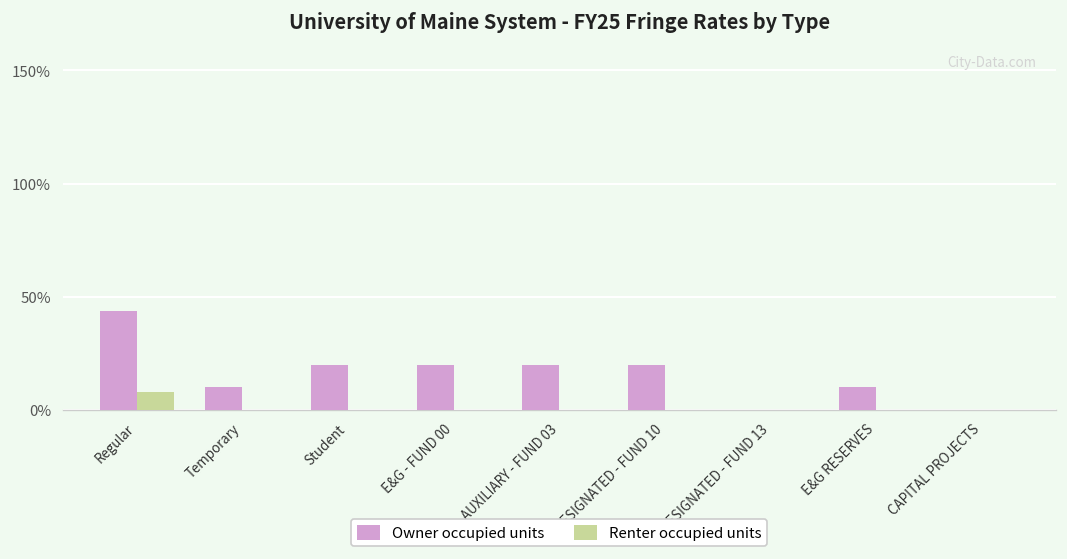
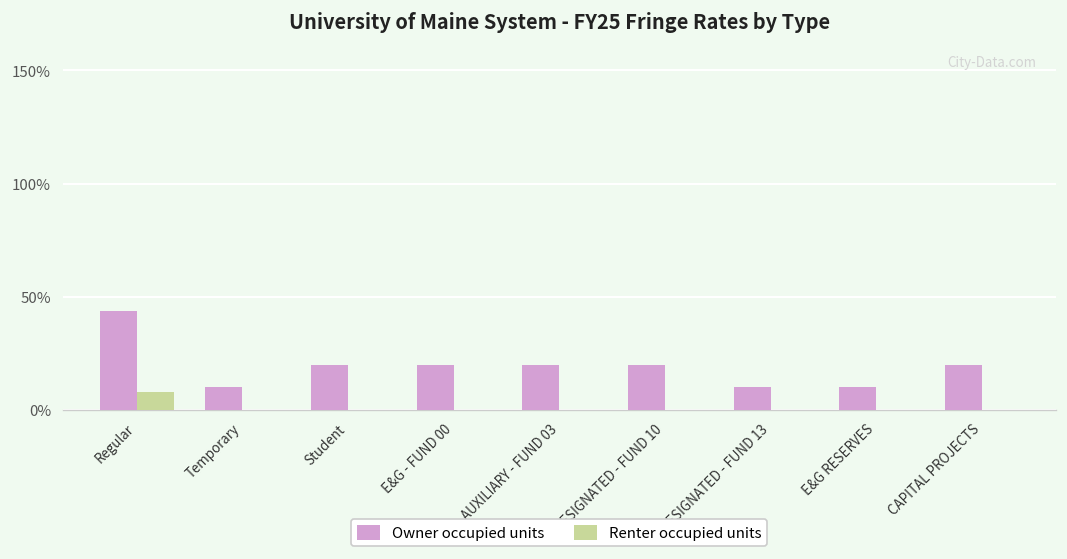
Owner occupied units, DESIGNATED - FUND 13: 0% -> 10%
Owner occupied units, CAPITAL PROJECTS: 0% -> 20%
